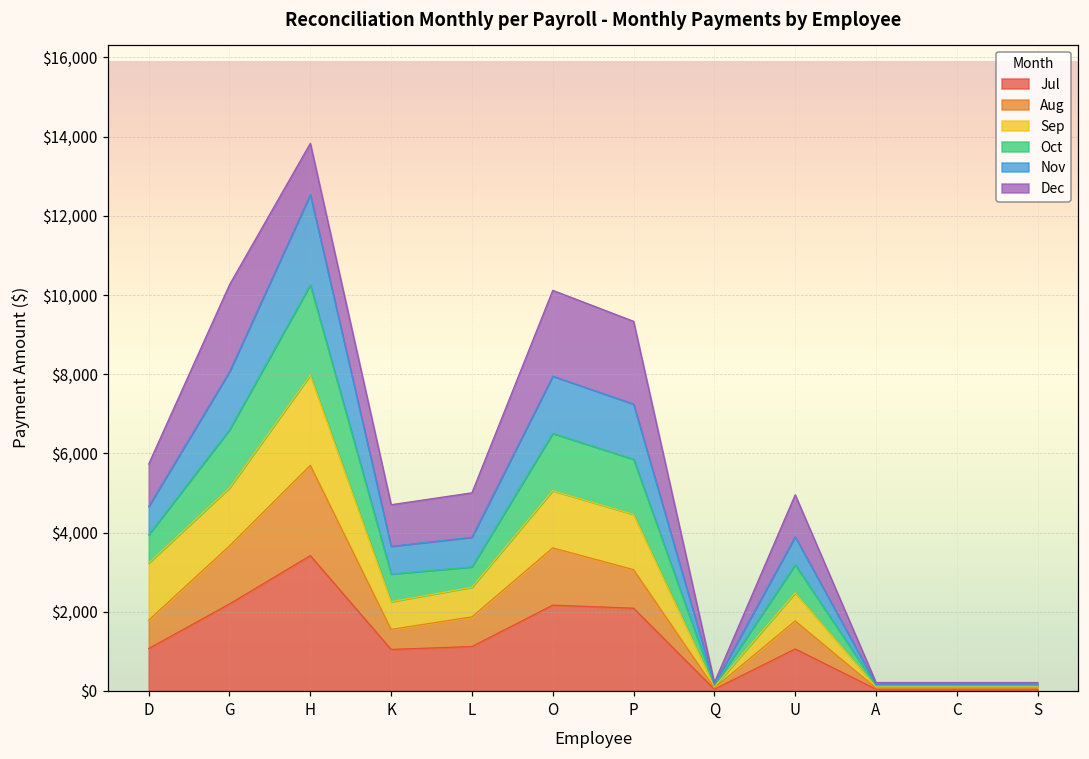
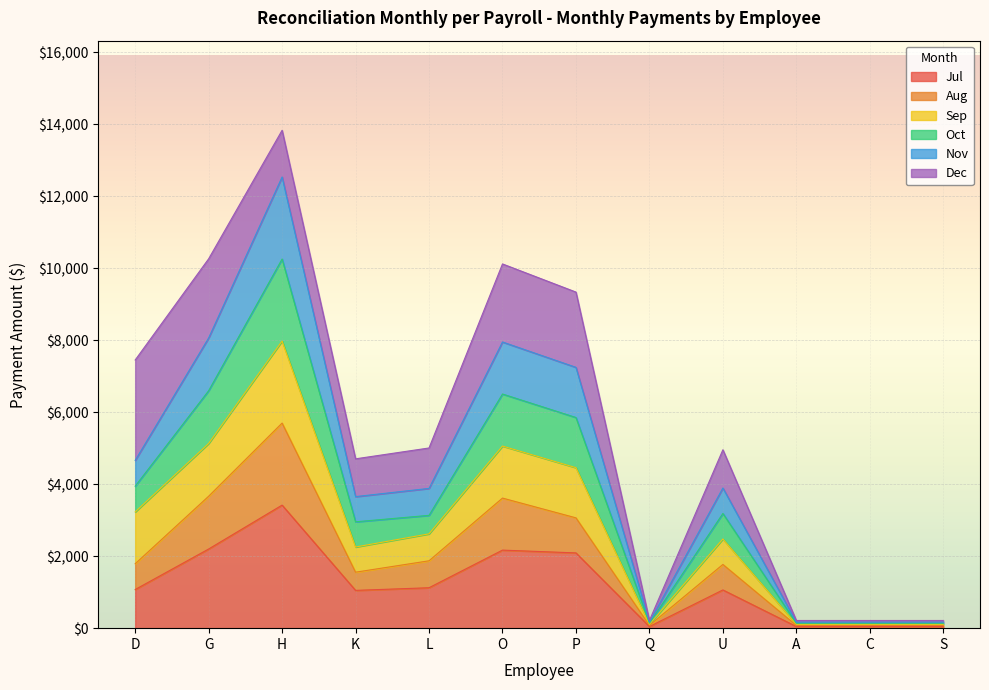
Dec, D: $1,100 -> $2,800
